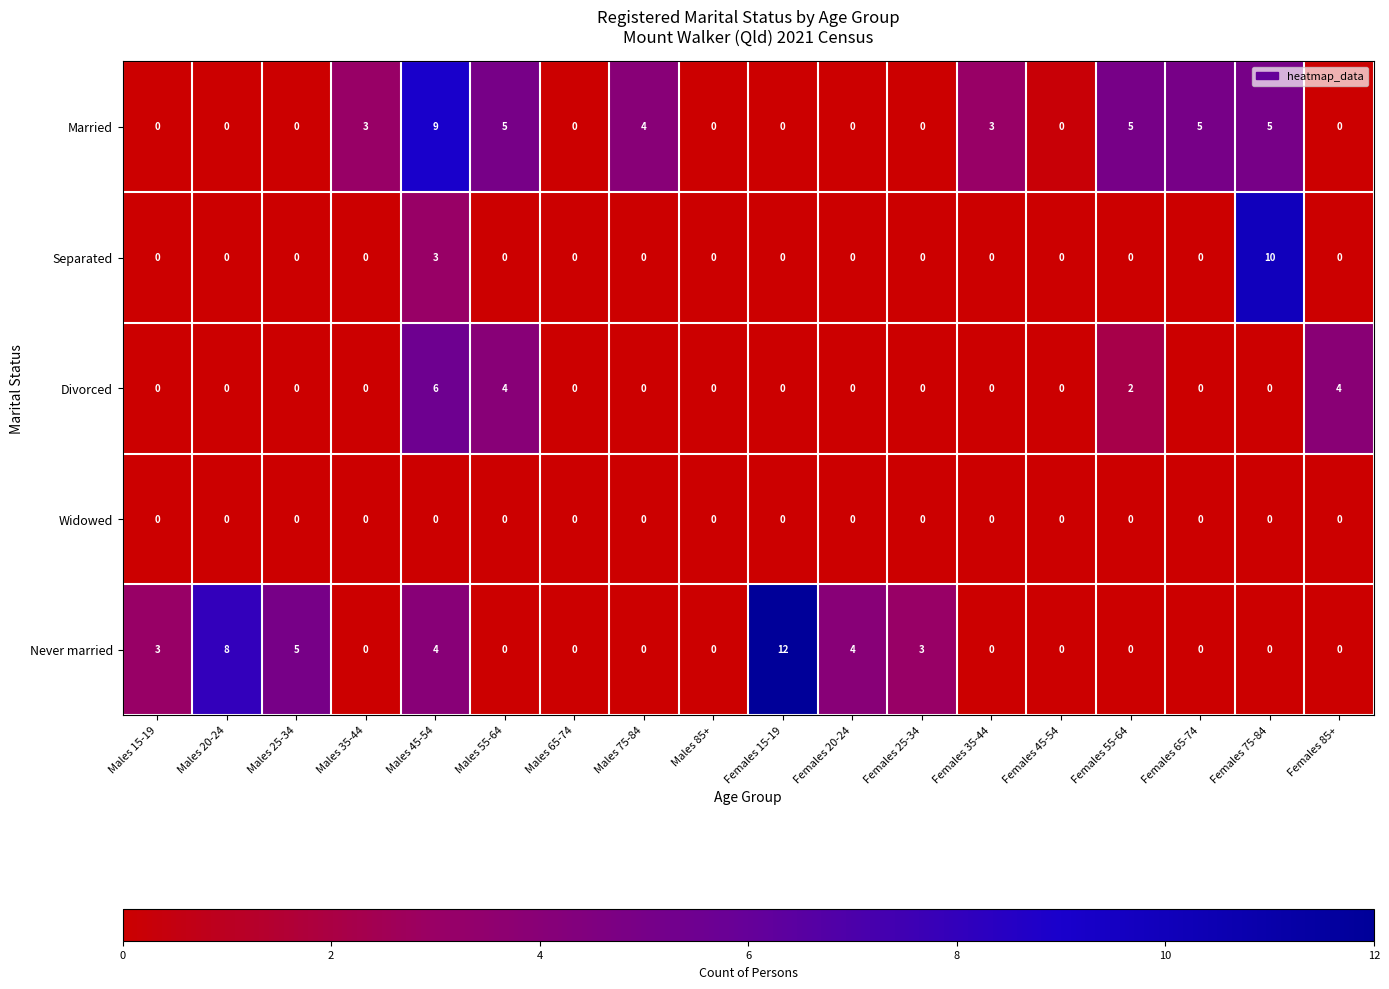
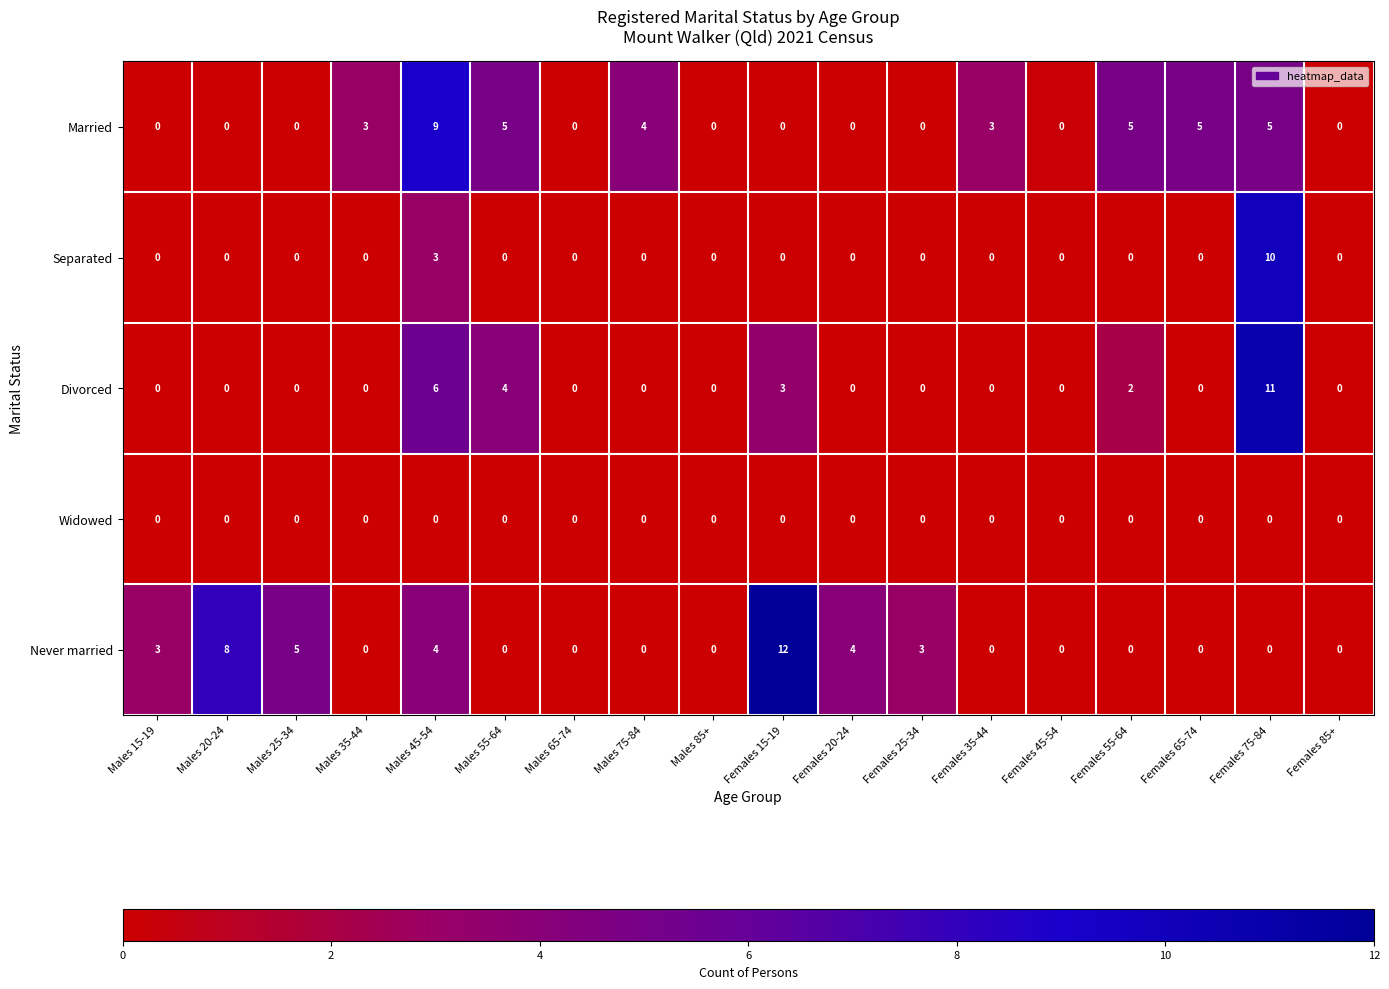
Divorced, Females 15-19: 0 -> 3
Divorced, Females 75-84: 0 -> 11
Divorced, Females 85+: 4 -> 0
